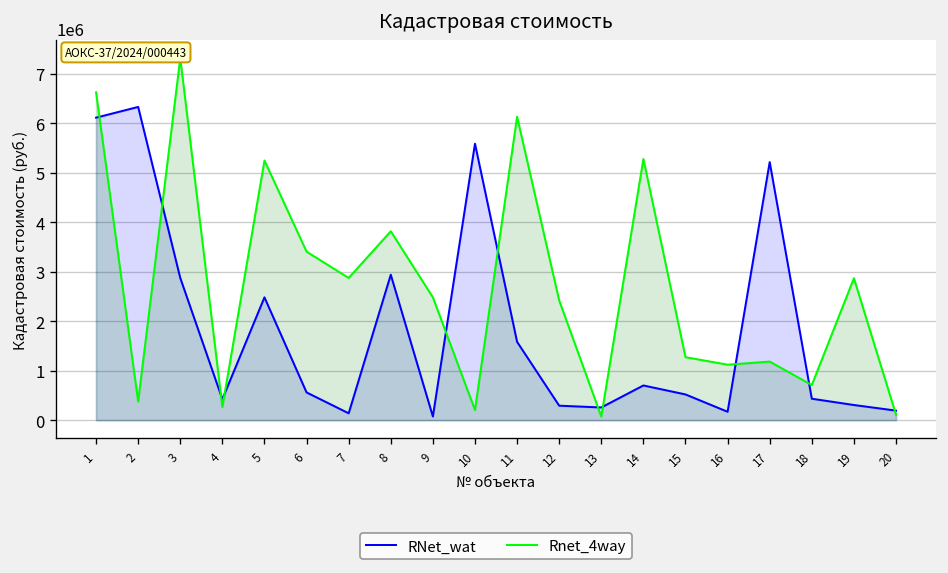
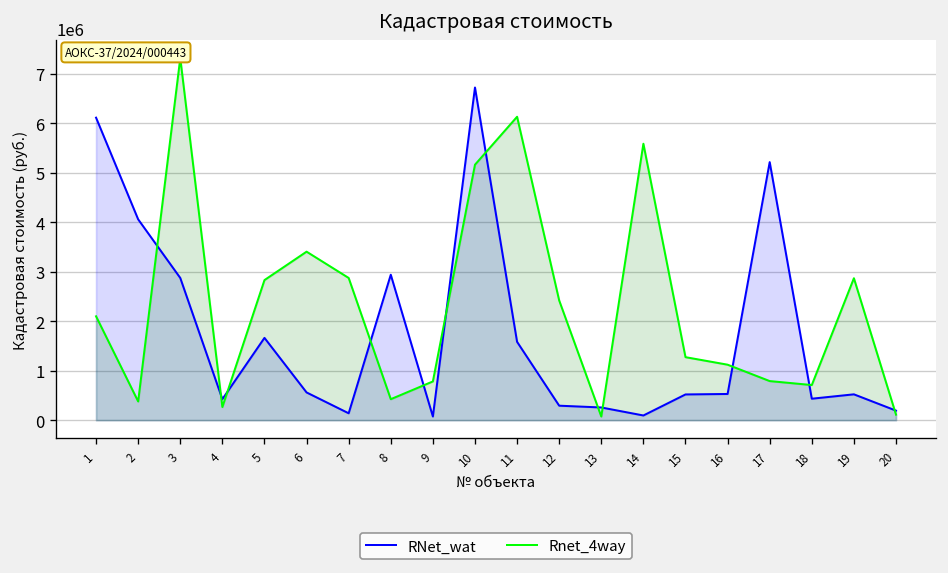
Rnet_4way, 1: 6600000 -> 2100000
RNet_wat, 2: 6300000 -> 4100000
RNet_wat, 5: 2500000 -> 1700000
Rnet_4way, 5: 5200000 -> 2800000
Rnet_4way, 8: 3800000 -> 400000
Rnet_4way, 9: 2500000 -> 800000
RNet_wat, 10: 5600000 -> 6700000
Rnet_4way, 10: 200000 -> 5200000
RNet_wat, 14: 700000 -> 100000
Rnet_4way, 14: 5300000 -> 5600000
RNet_wat, 16: 200000 -> 500000
Rnet_4way, 17: 1200000 -> 800000
RNet_wat, 19: 300000 -> 500000
